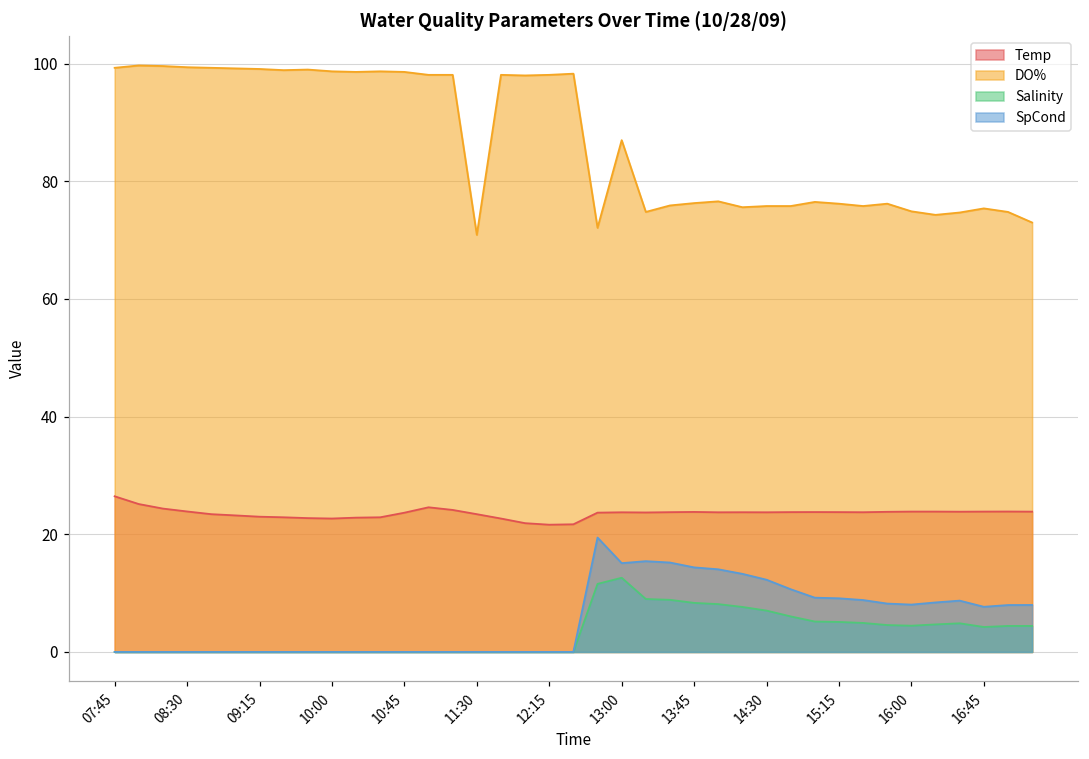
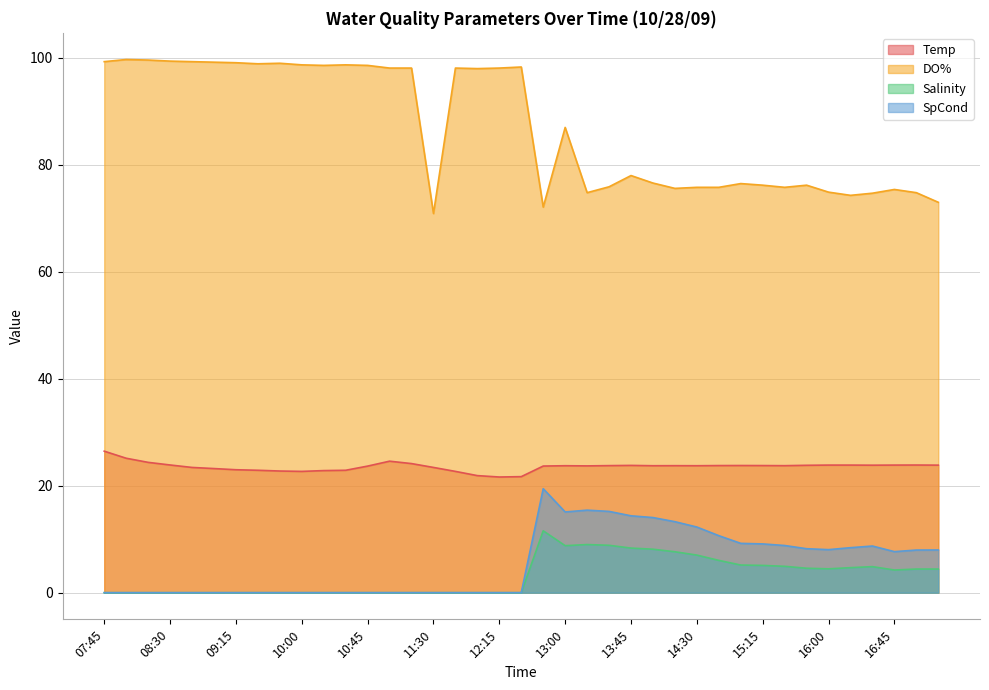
Salinity, 13:00: 13 -> 9
DO%, 13:45: 76 -> 78
